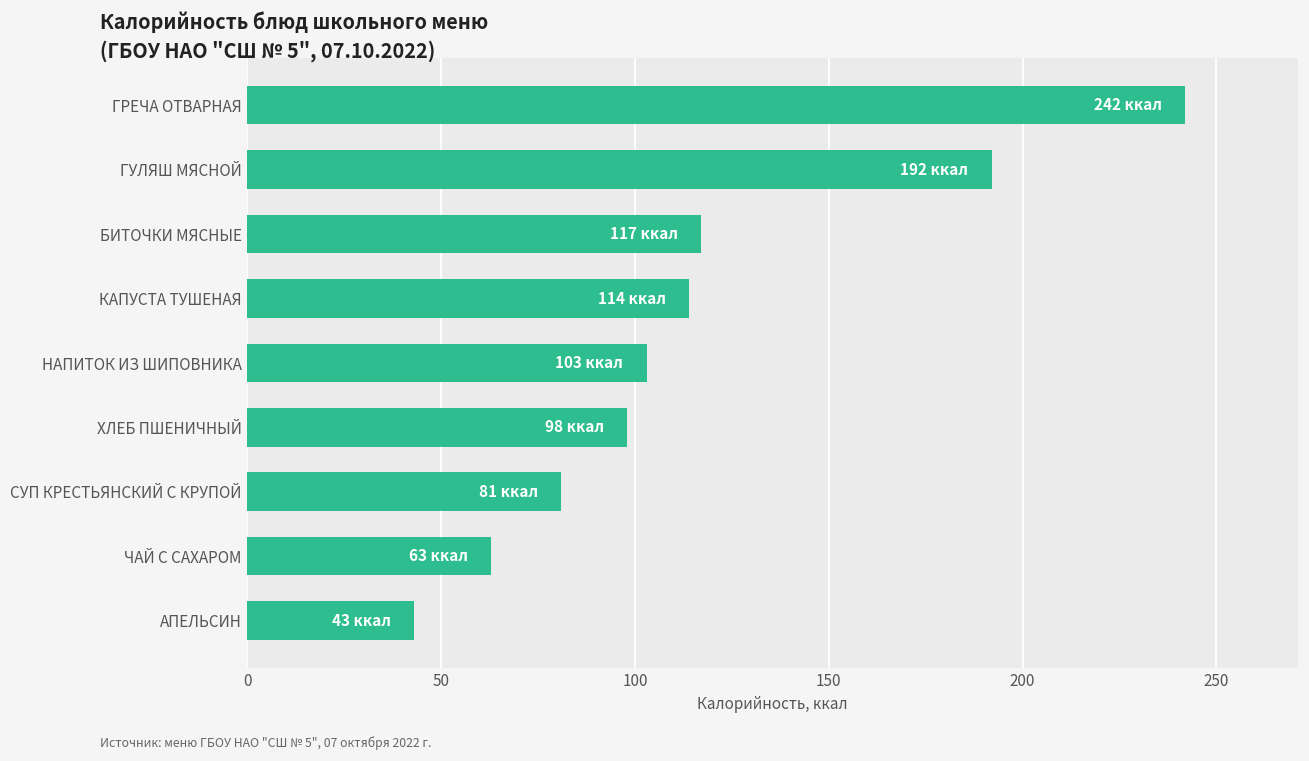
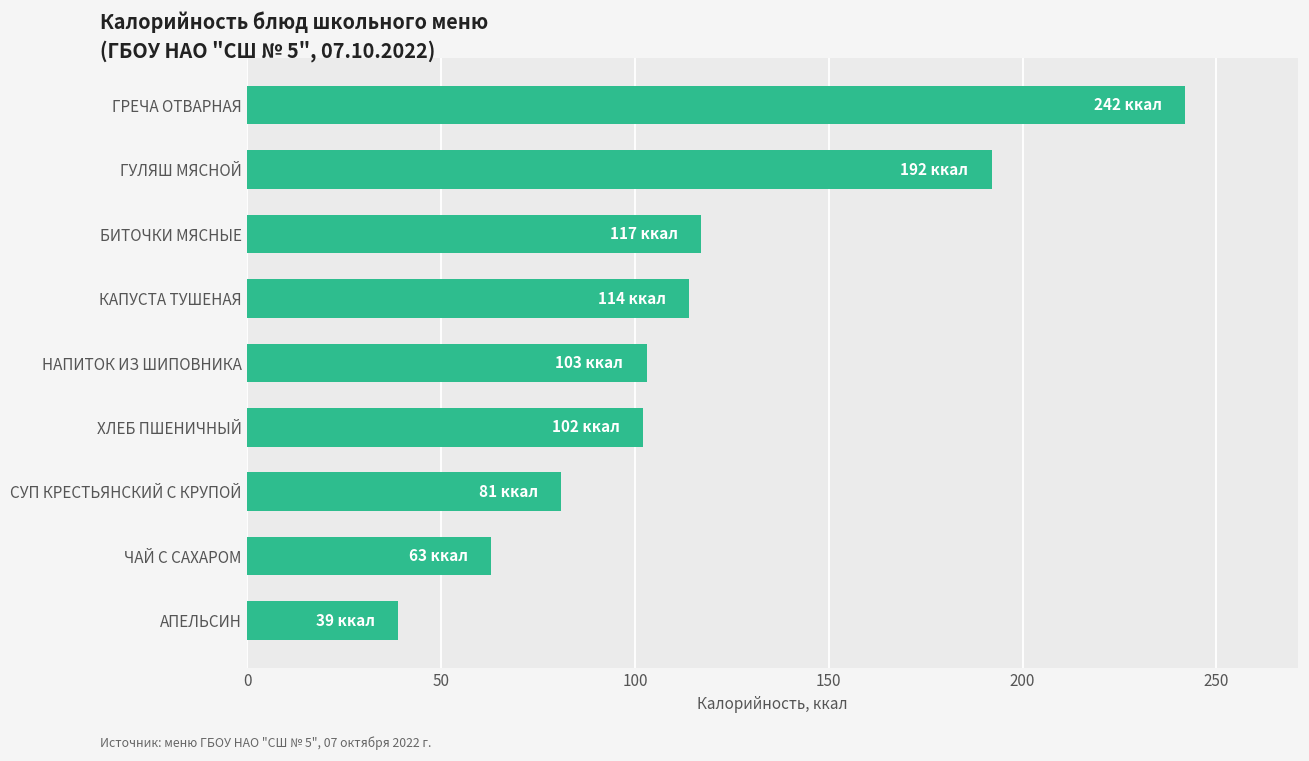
ХЛЕБ ПШЕНИЧНЫЙ: 98 -> 102
АПЕЛЬСИН: 43 -> 39
